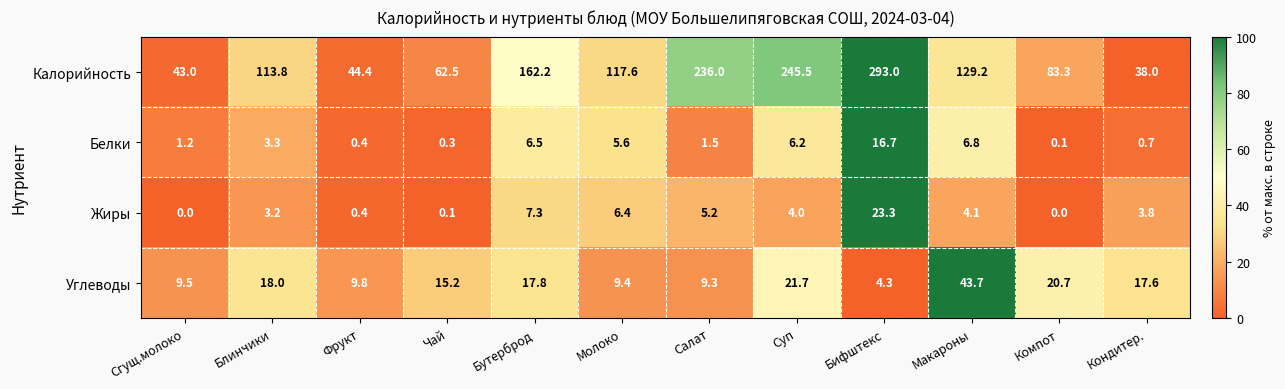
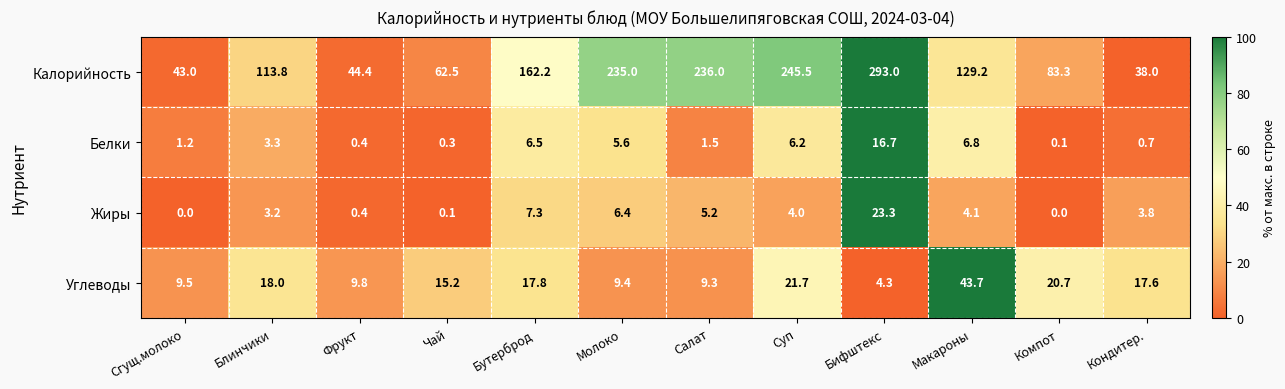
Калорийность, Молоко: 117.6 -> 235.0
